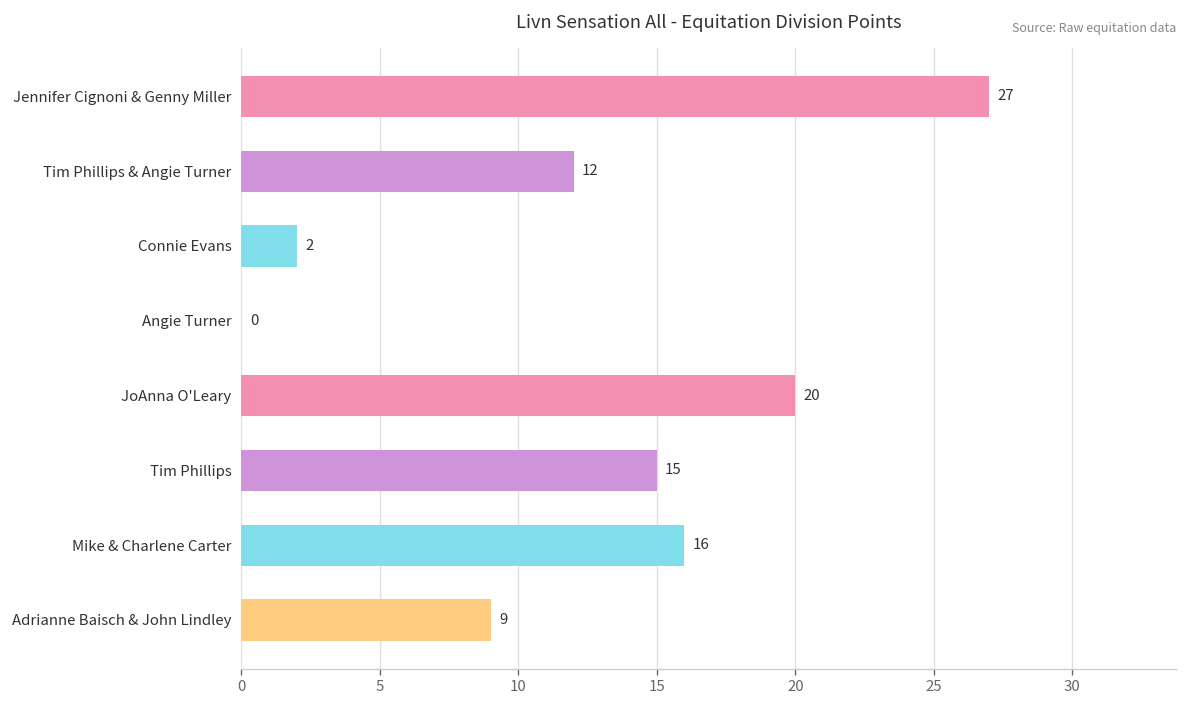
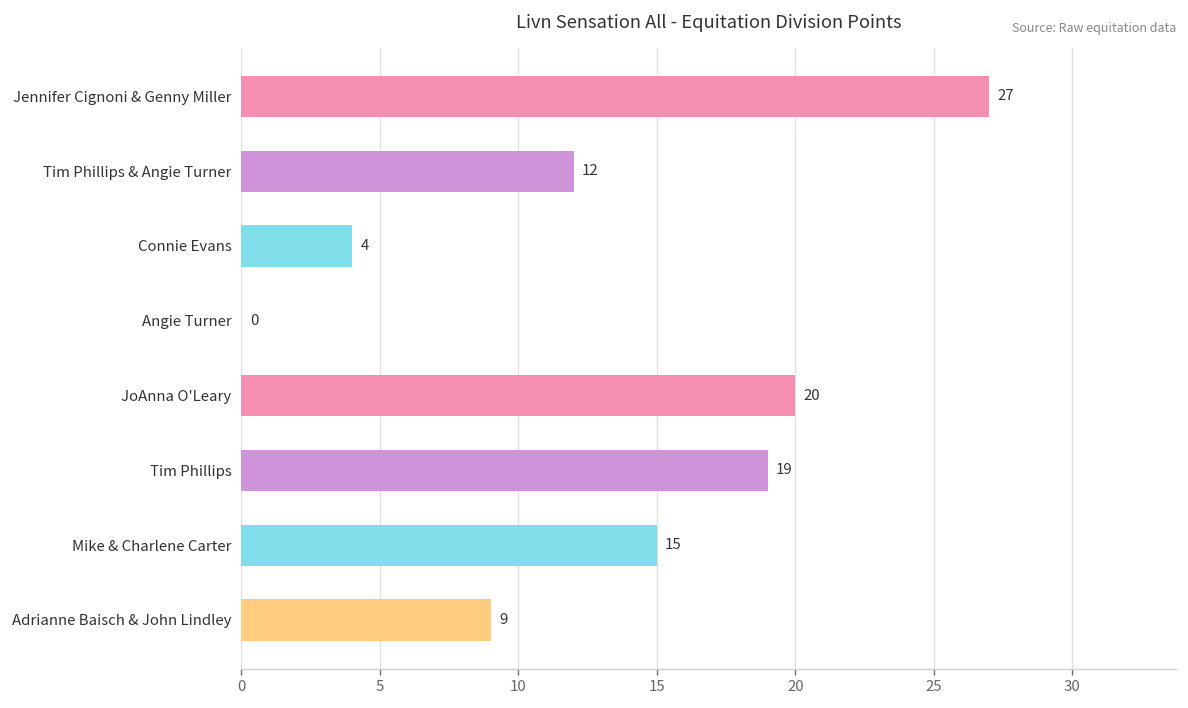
Connie Evans: 2 -> 4
Tim Phillips: 15 -> 19
Mike & Charlene Carter: 16 -> 15
